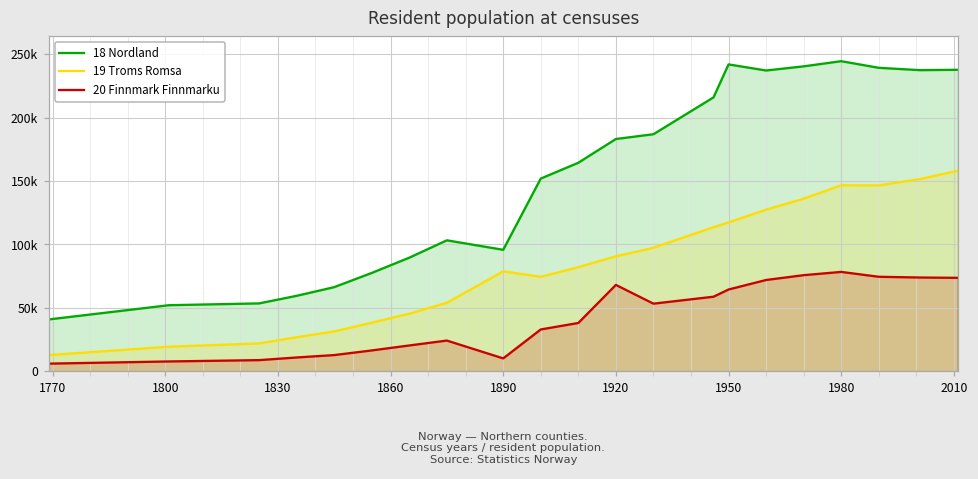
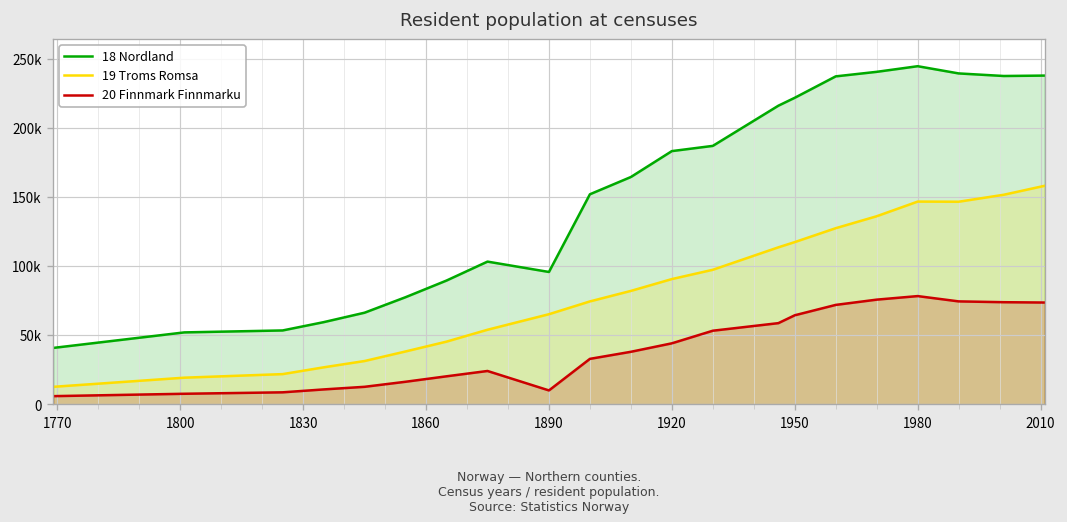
19 Troms Romsa, 1890: 79000 -> 65000
20 Finnmark Finnmarku, 1920: 68000 -> 44000
18 Nordland, 1950: 242000 -> 222000
